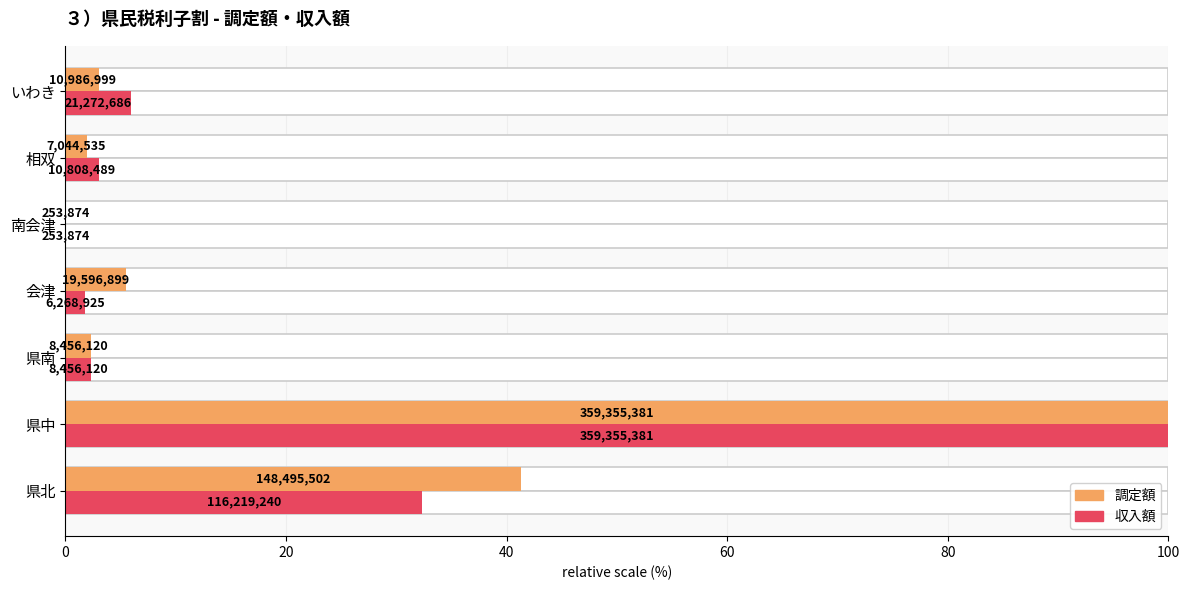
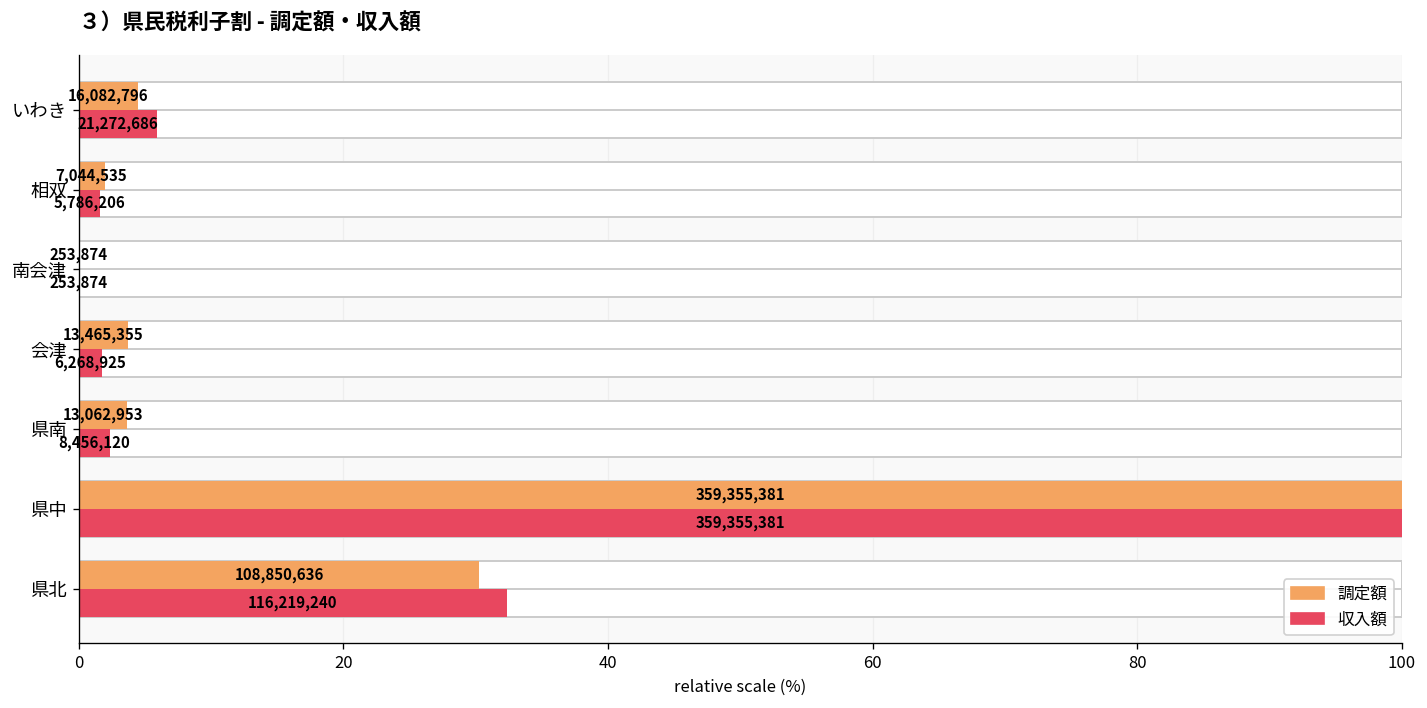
調定額, いわき: 10,986,999 -> 16,082,796
収入額, 相双: 10,808,489 -> 5,786,206
調定額, 会津: 19,596,899 -> 13,465,355
調定額, 県南: 8,456,120 -> 13,062,953
調定額, 県北: 148,495,502 -> 108,850,636
